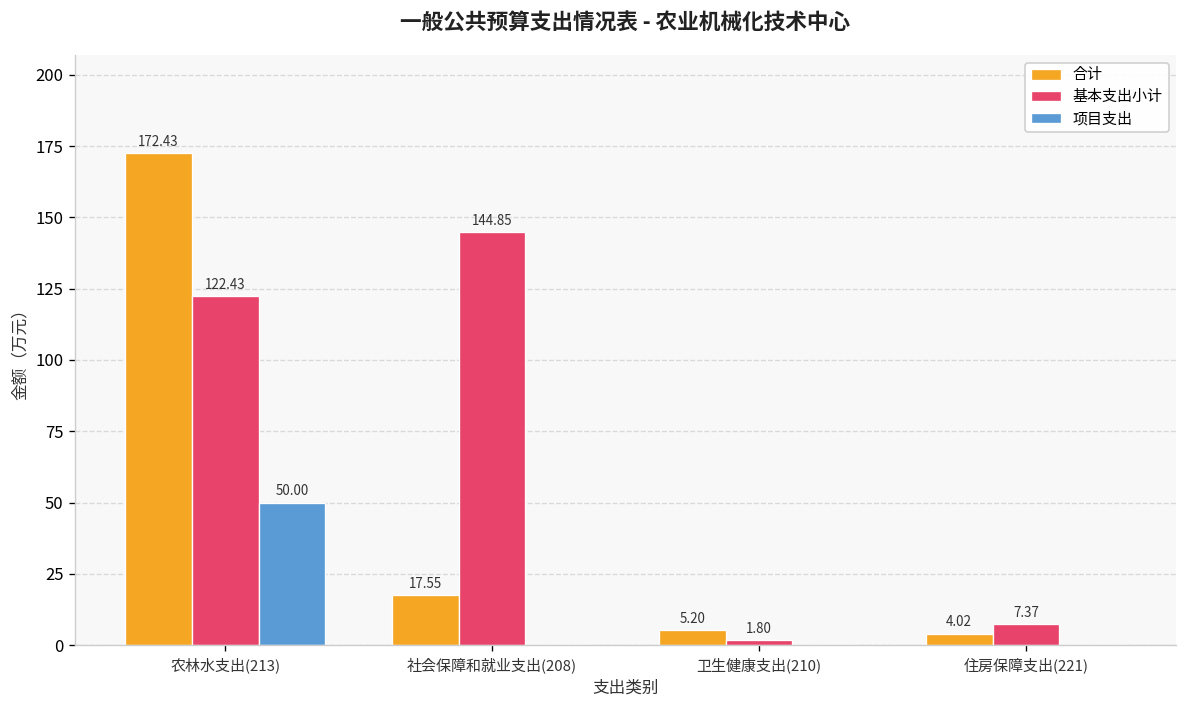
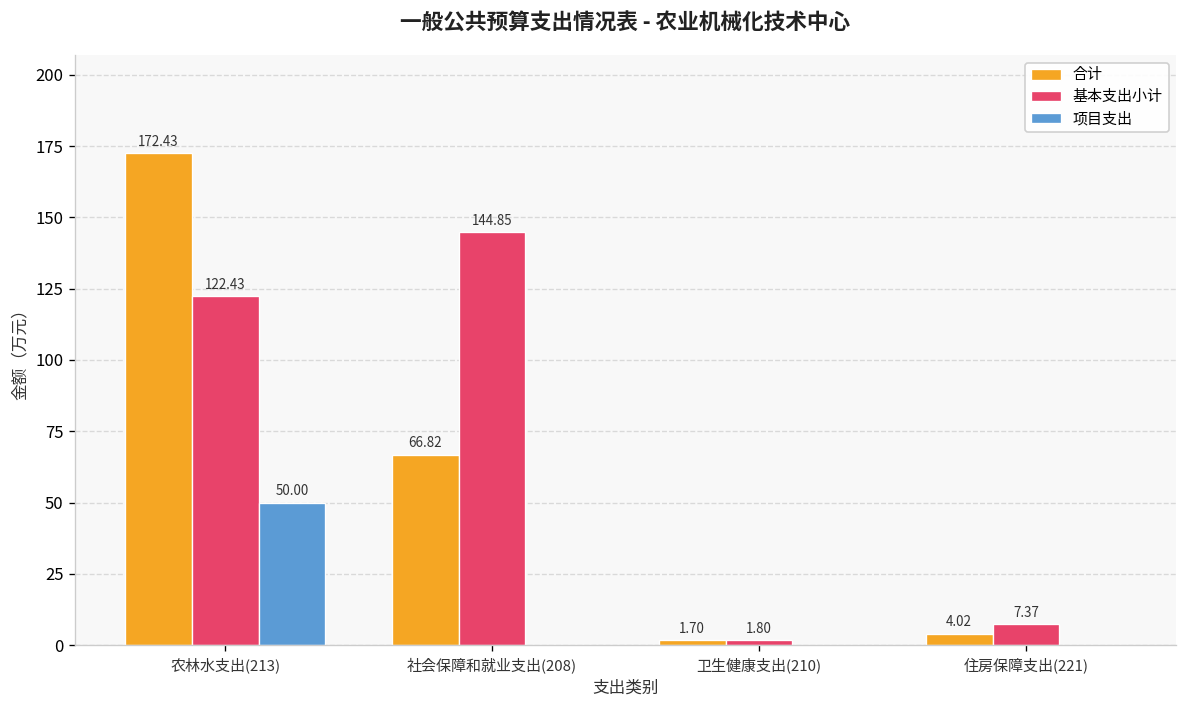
合计, 社会保障和就业支出(208): 17.55 -> 66.82
合计, 卫生健康支出(210): 5.20 -> 1.70
